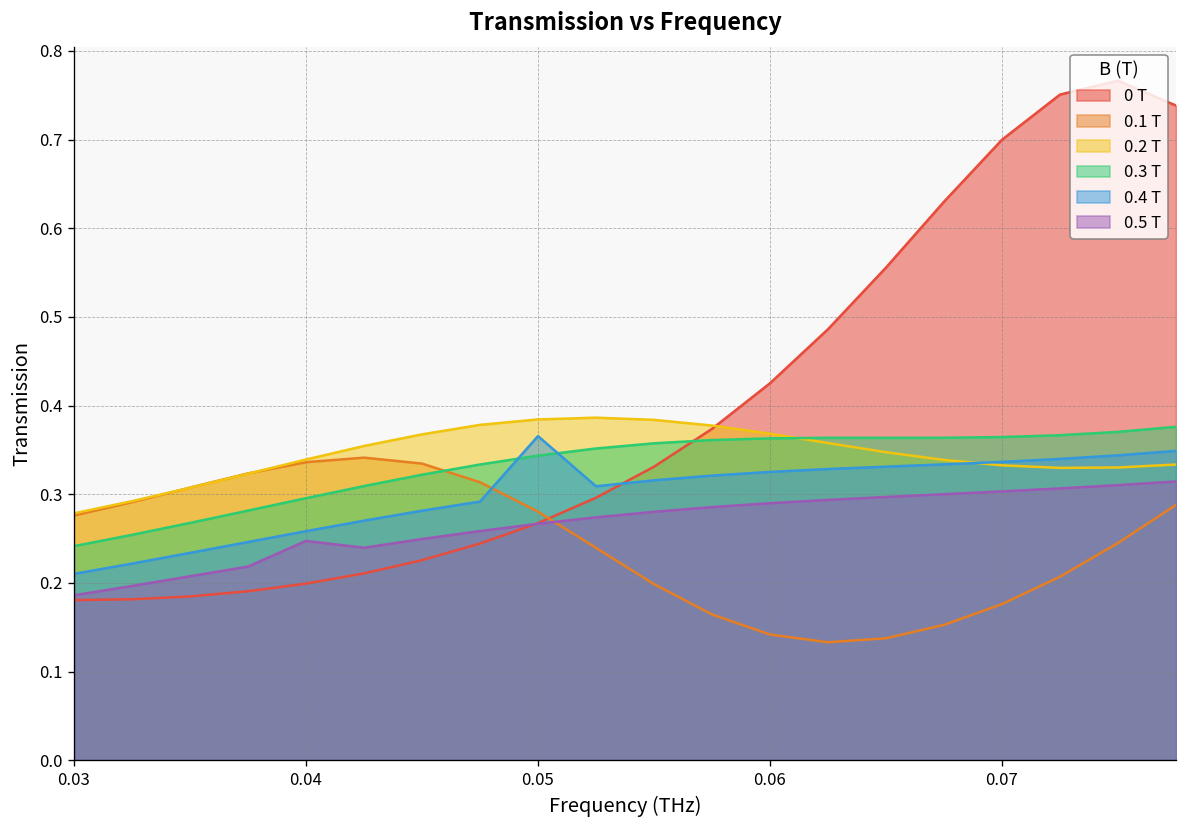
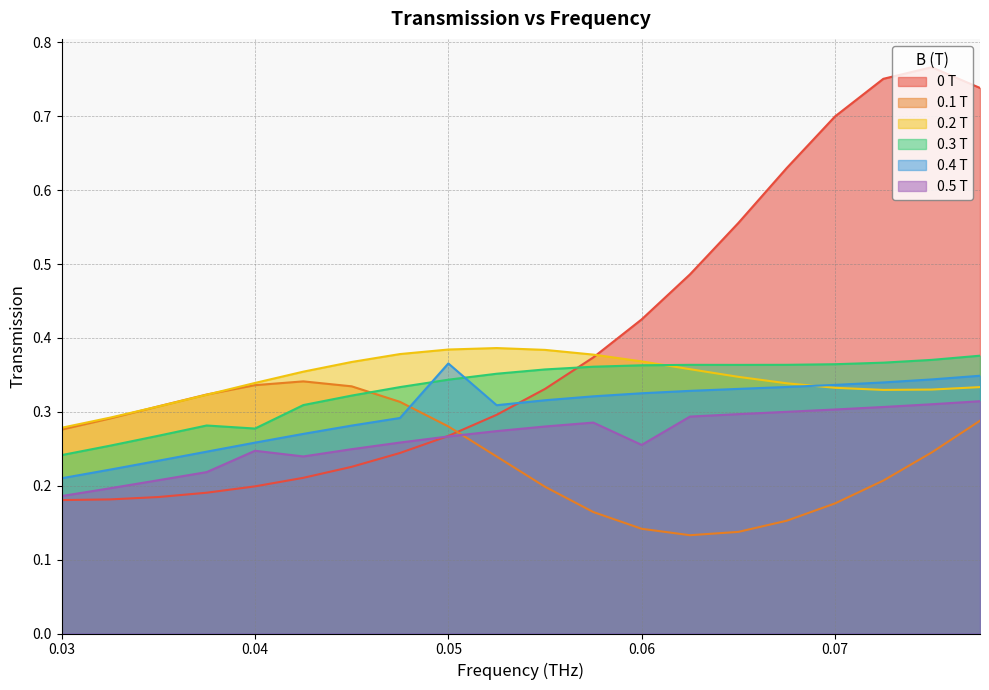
0.3 T, 0.04: 0.30 -> 0.28
0.5 T, 0.06: 0.29 -> 0.26
